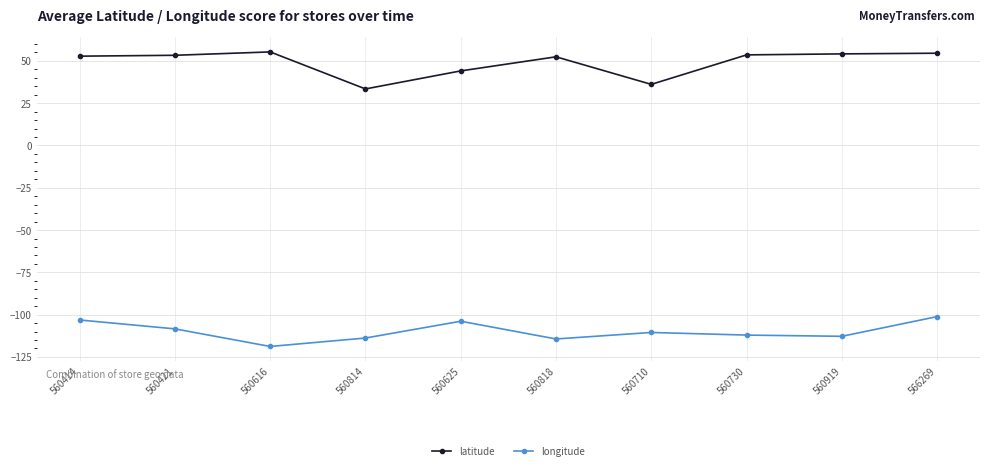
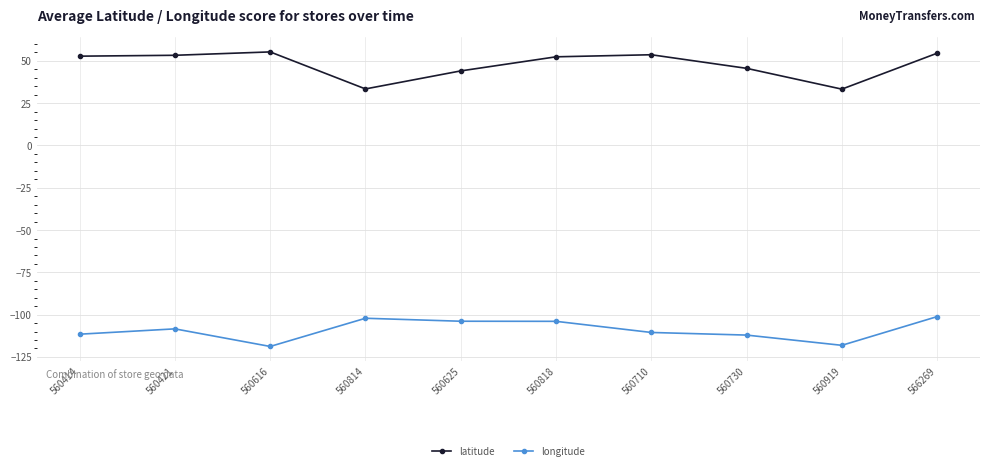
longitude, 560414: -103 -> -112
longitude, 560814: -114 -> -102
longitude, 560818: -114 -> -104
latitude, 560710: 36 -> 54
latitude, 560730: 54 -> 46
latitude, 560919: 54 -> 33
longitude, 560919: -113 -> -118
